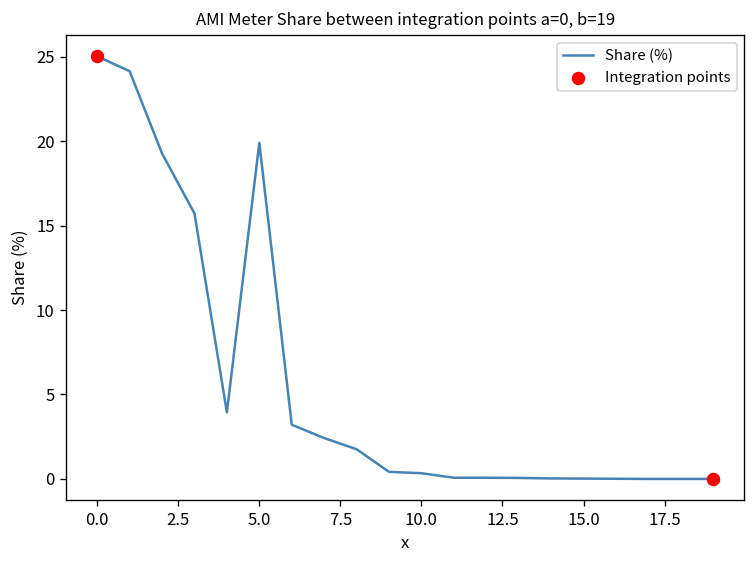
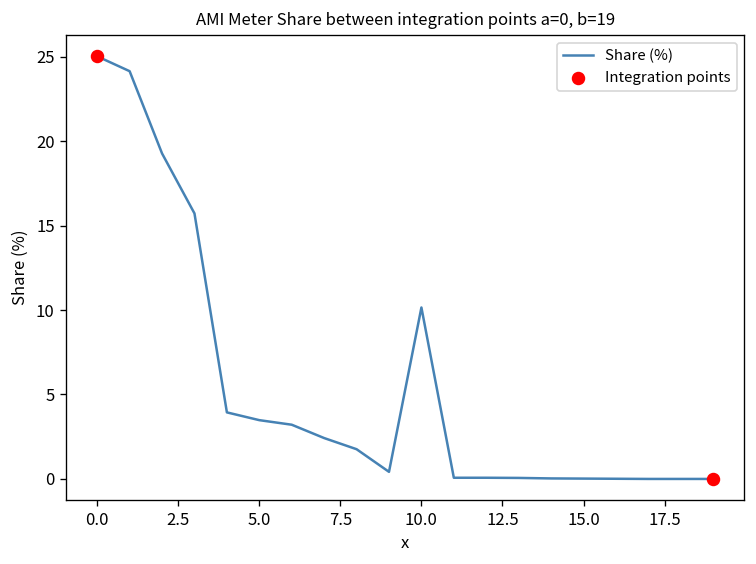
Share (%), 5.0: 19.9 -> 3.5
Share (%), 10.0: 0.3 -> 10.2
